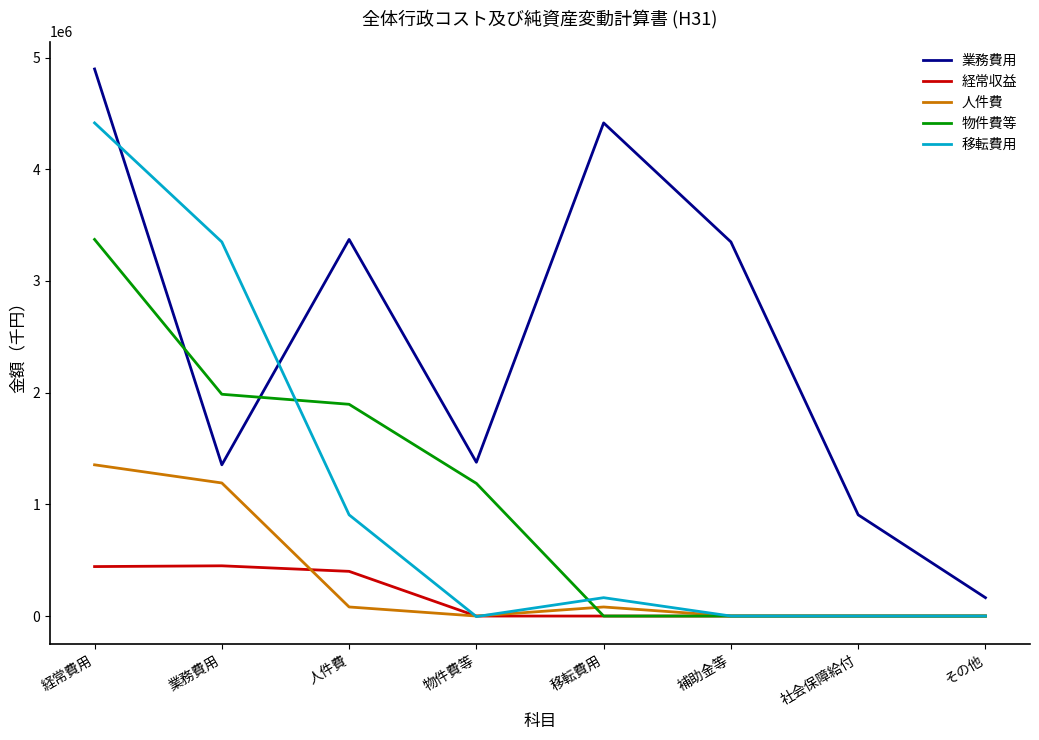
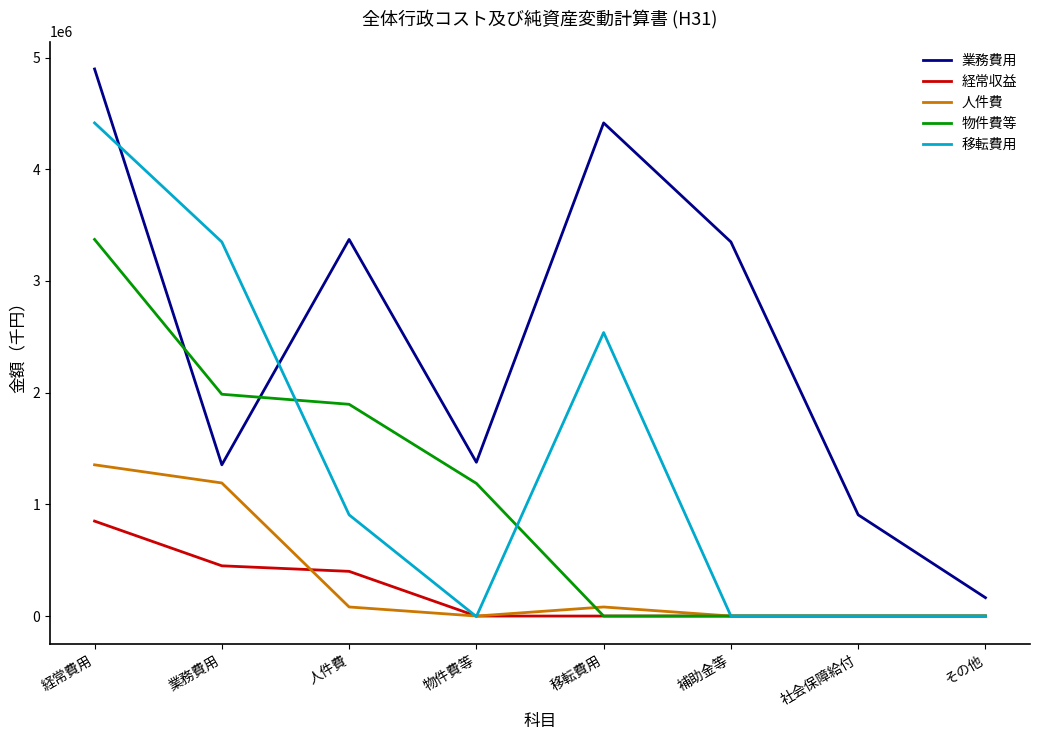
経常収益, 経常費用: 440000 -> 850000
移転費用, 移転費用: 160000 -> 2540000
